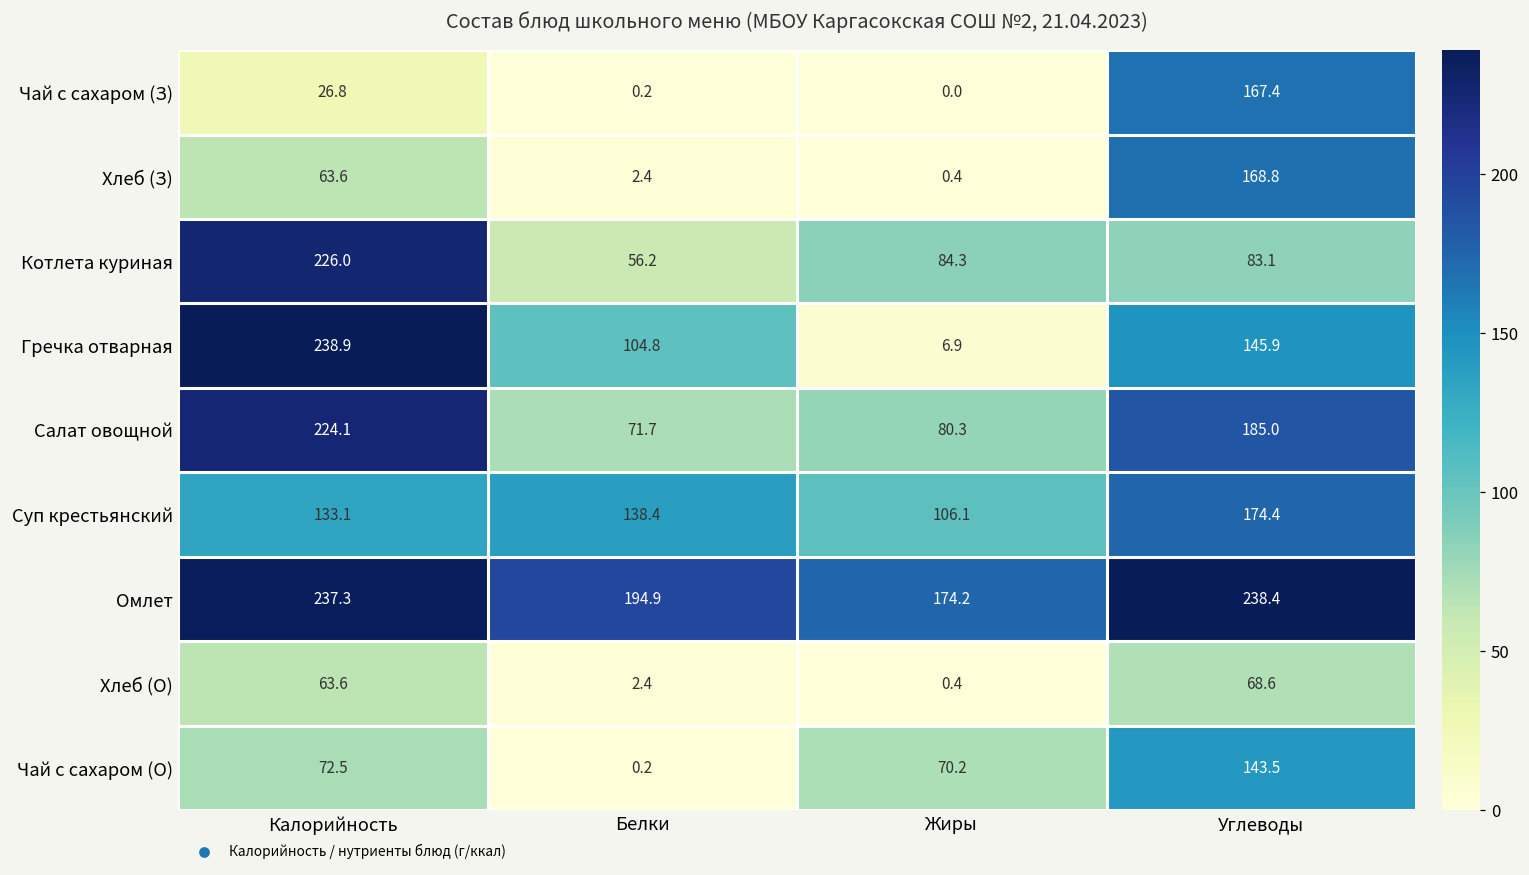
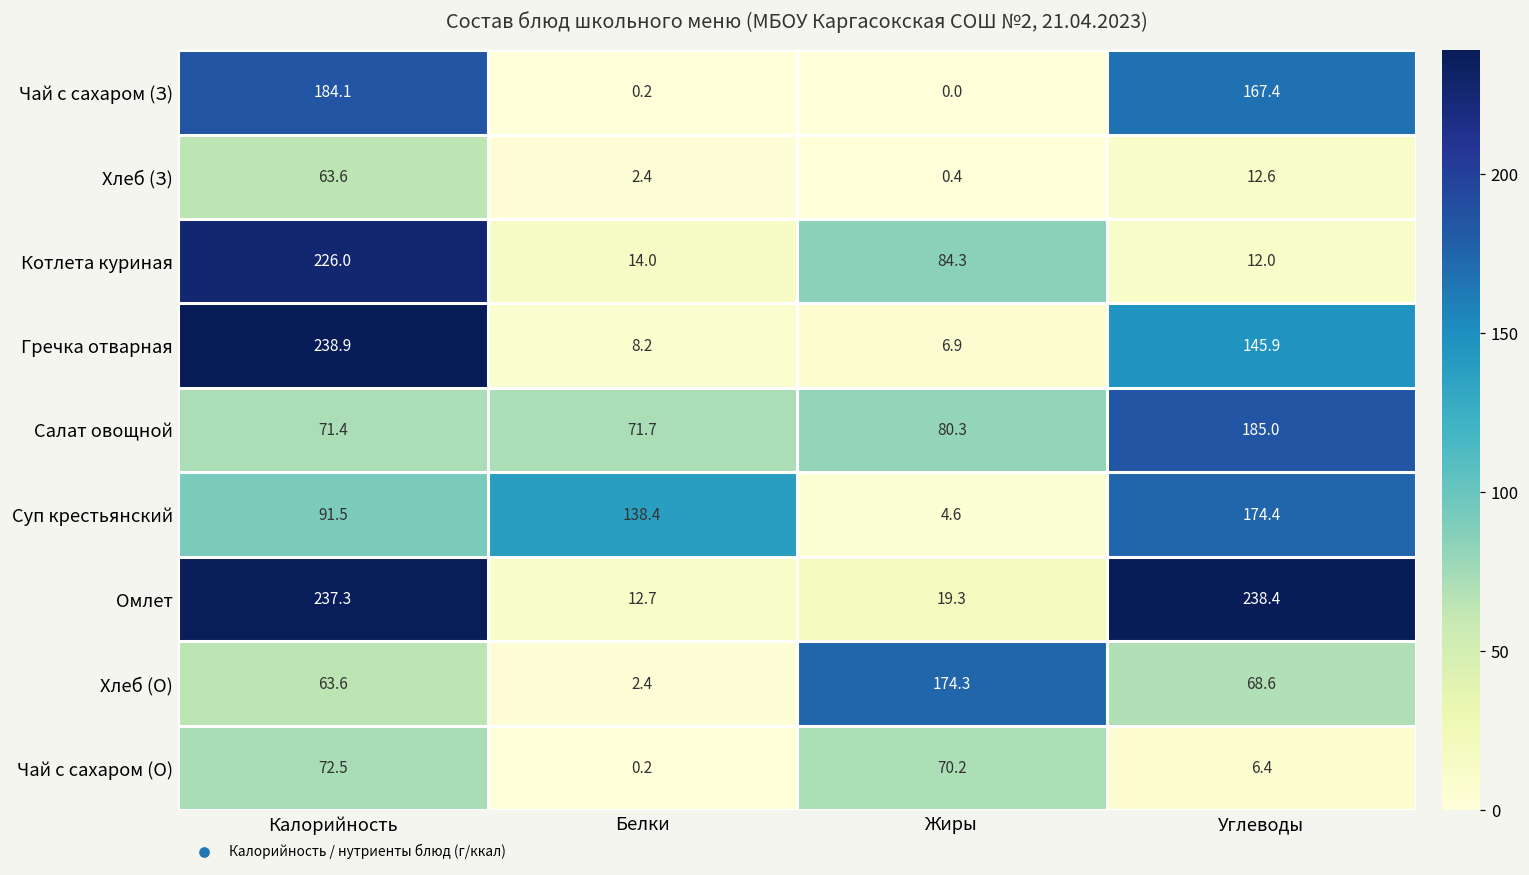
Чай с сахаром (З), Калорийность: 26.8 -> 184.1
Хлеб (З), Углеводы: 168.8 -> 12.6
Котлета куриная, Белки: 56.2 -> 14.0
Котлета куриная, Углеводы: 83.1 -> 12.0
Гречка отварная, Белки: 104.8 -> 8.2
Салат овощной, Калорийность: 224.1 -> 71.4
Суп крестьянский, Калорийность: 133.1 -> 91.5
Суп крестьянский, Жиры: 106.1 -> 4.6
Омлет, Белки: 194.9 -> 12.7
Омлет, Жиры: 174.2 -> 19.3
Хлеб (О), Жиры: 0.4 -> 174.3
Чай с сахаром (О), Углеводы: 143.5 -> 6.4
